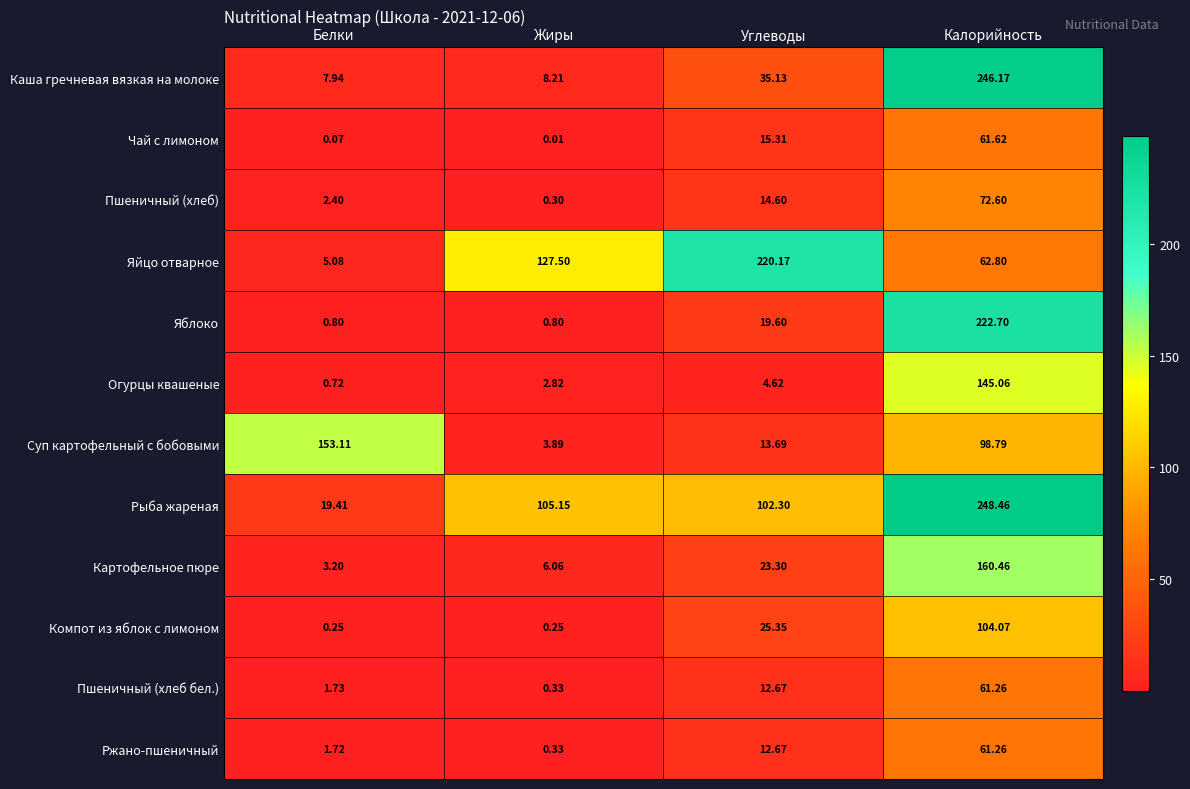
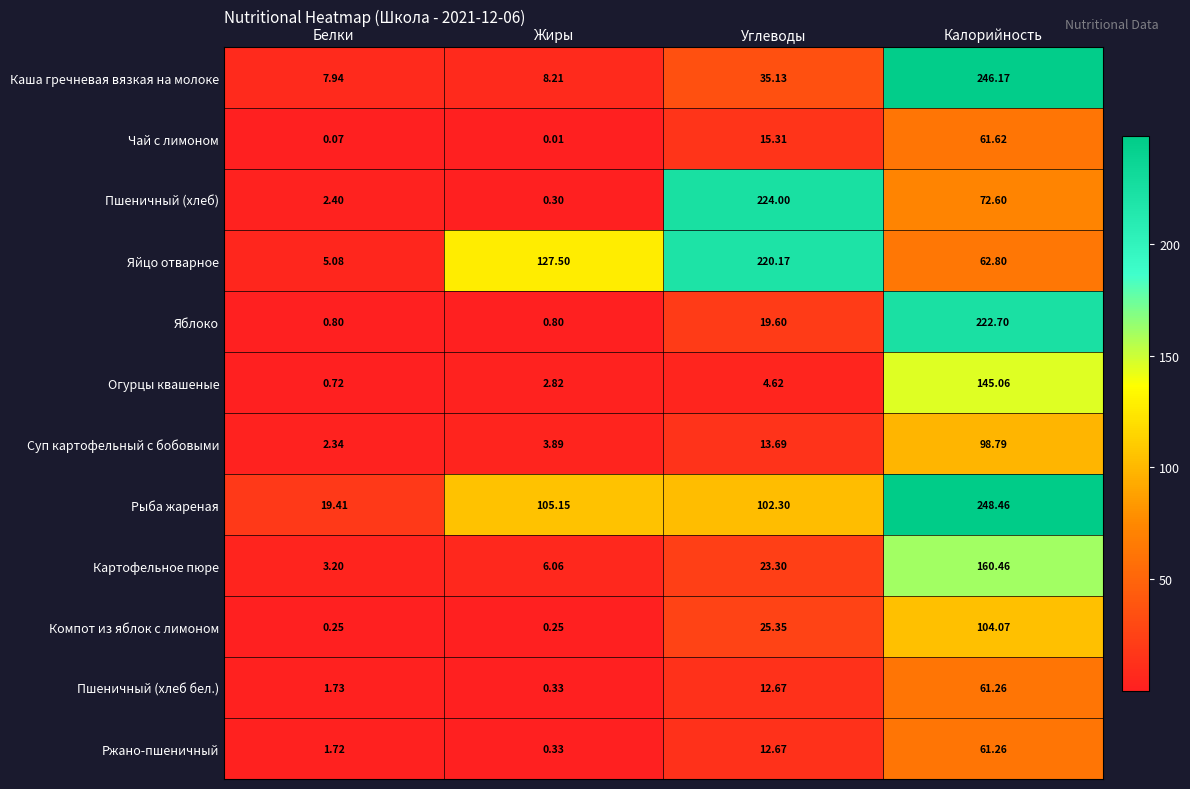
Пшеничный (хлеб), Углеводы: 14.60 -> 224.00
Суп картофельный с бобовыми, Белки: 153.11 -> 2.34
